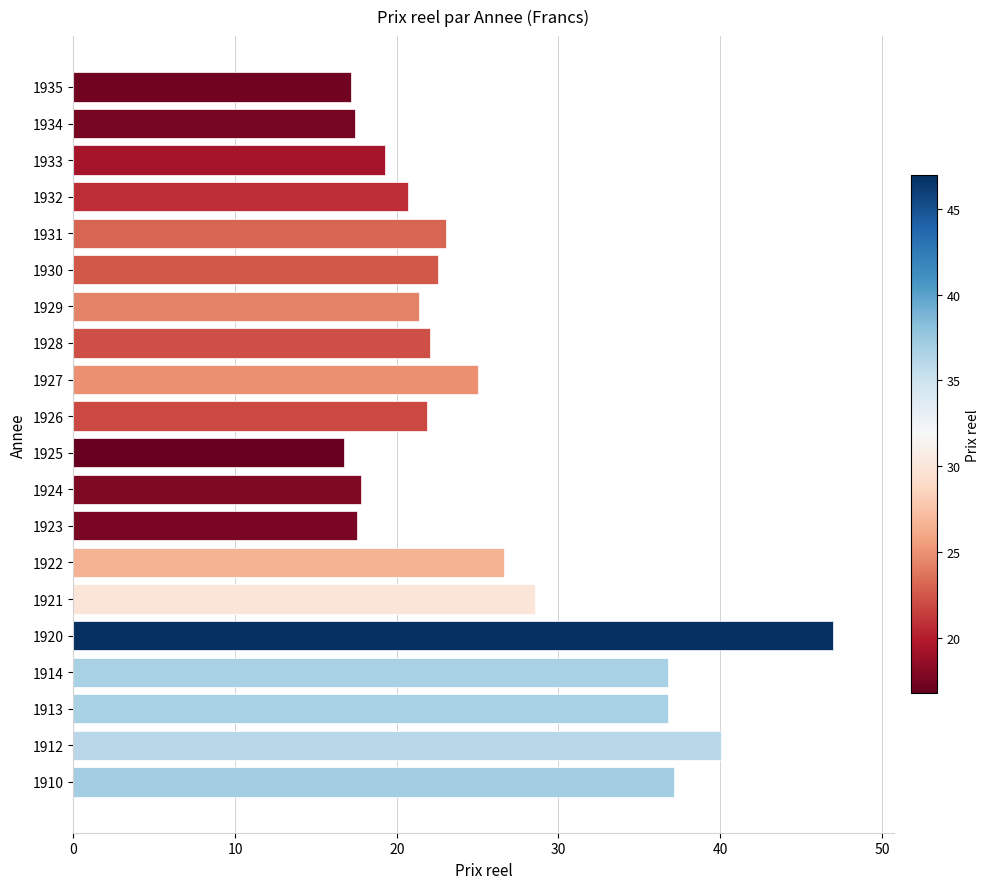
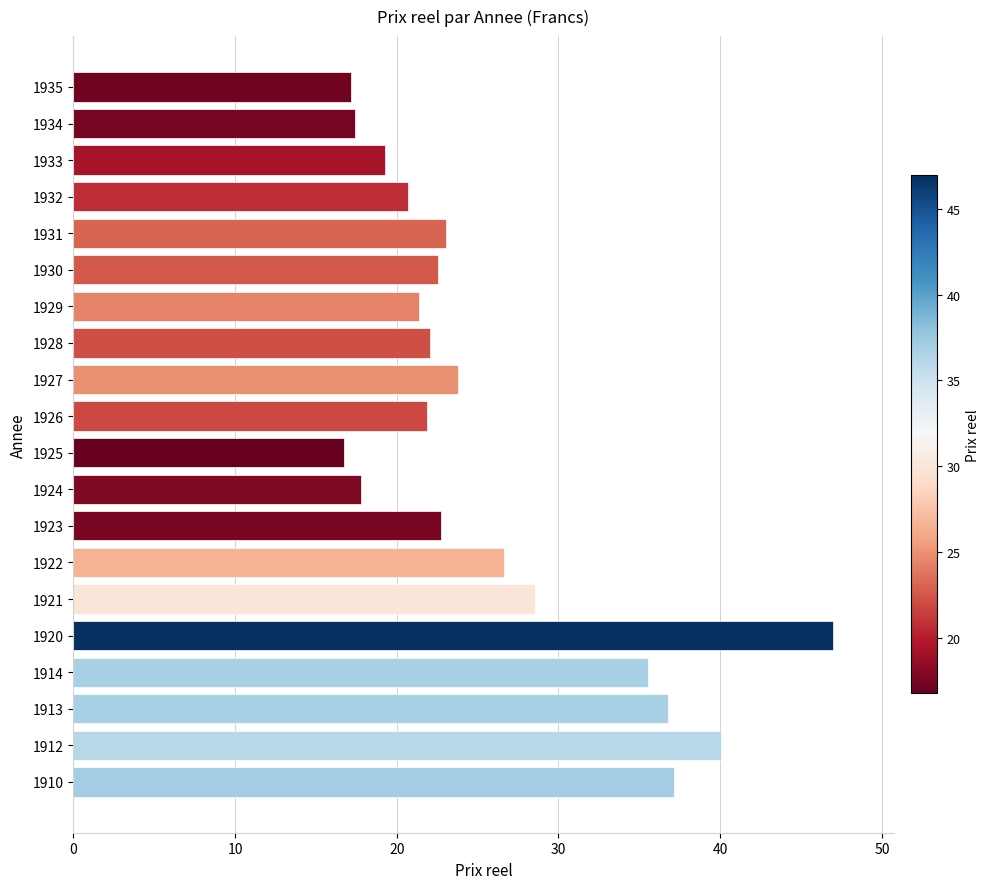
1927: 25.0 -> 23.8
1923: 17.5 -> 22.7
1914: 36.8 -> 35.5
